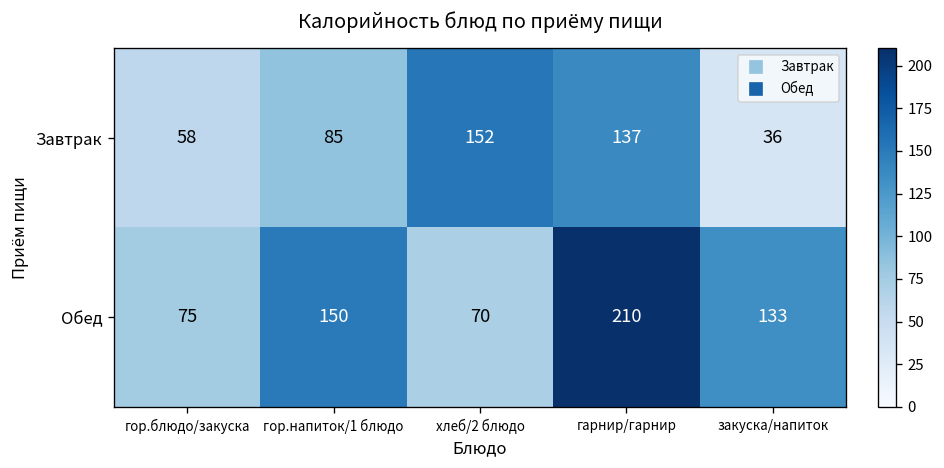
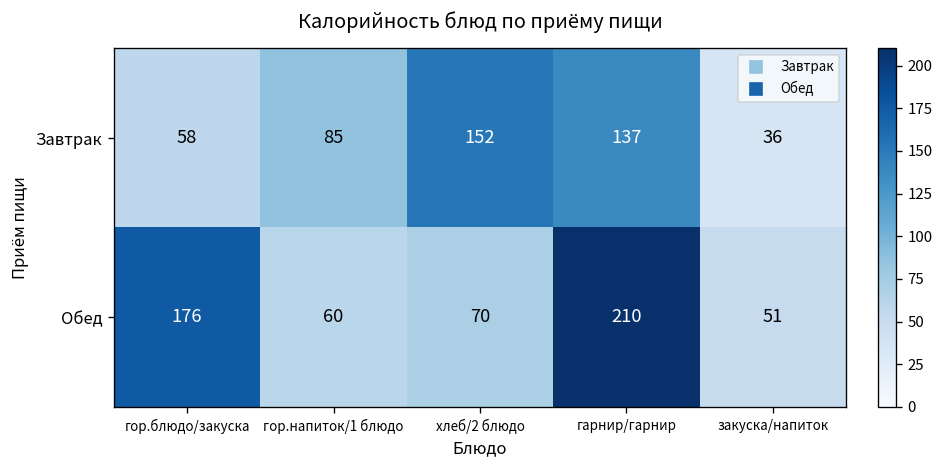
Обед, гор.блюдо/закуска: 75 -> 176
Обед, гор.напиток/1 блюдо: 150 -> 60
Обед, закуска/напиток: 133 -> 51
